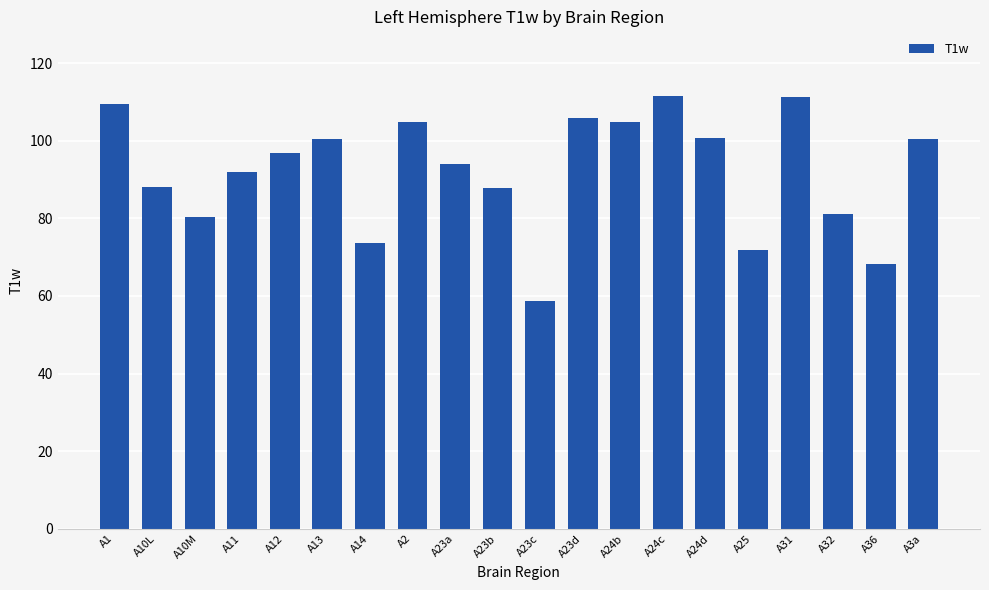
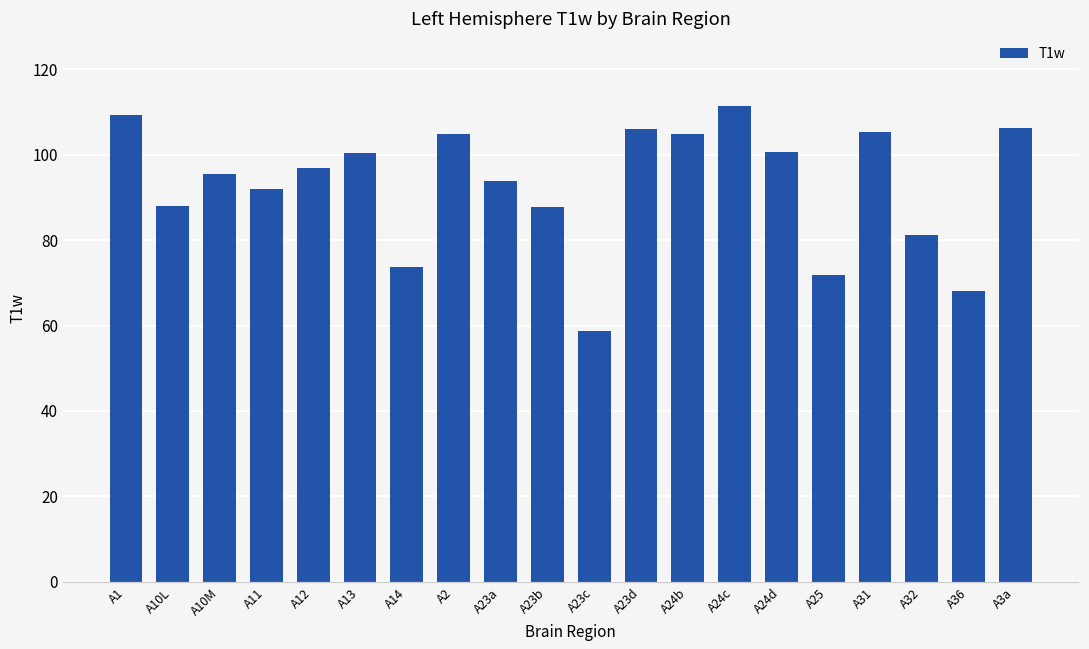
A10M: 80 -> 96
A31: 111 -> 105
A3a: 100 -> 106
